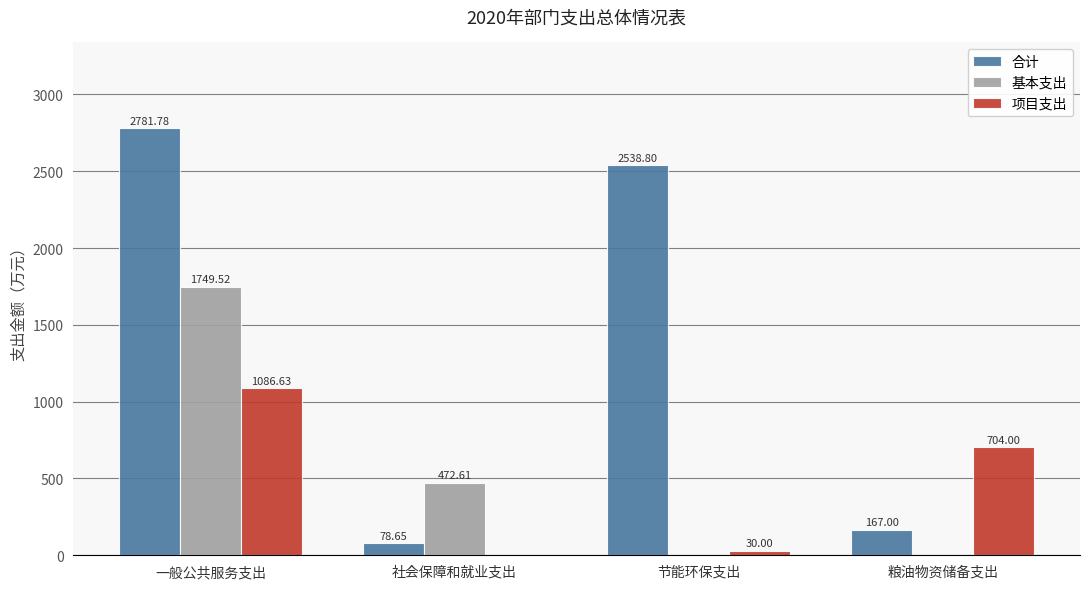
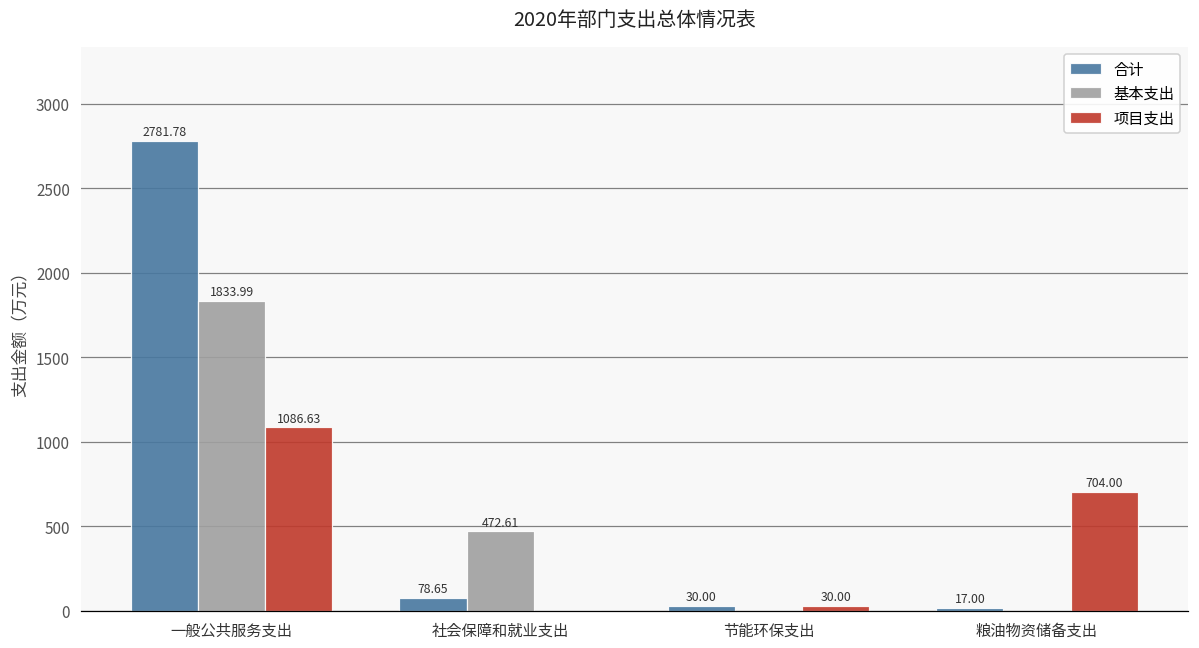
基本支出, 一般公共服务支出: 1749.52 -> 1833.99
合计, 节能环保支出: 2538.80 -> 30.00
合计, 粮油物资储备支出: 167.00 -> 17.00
